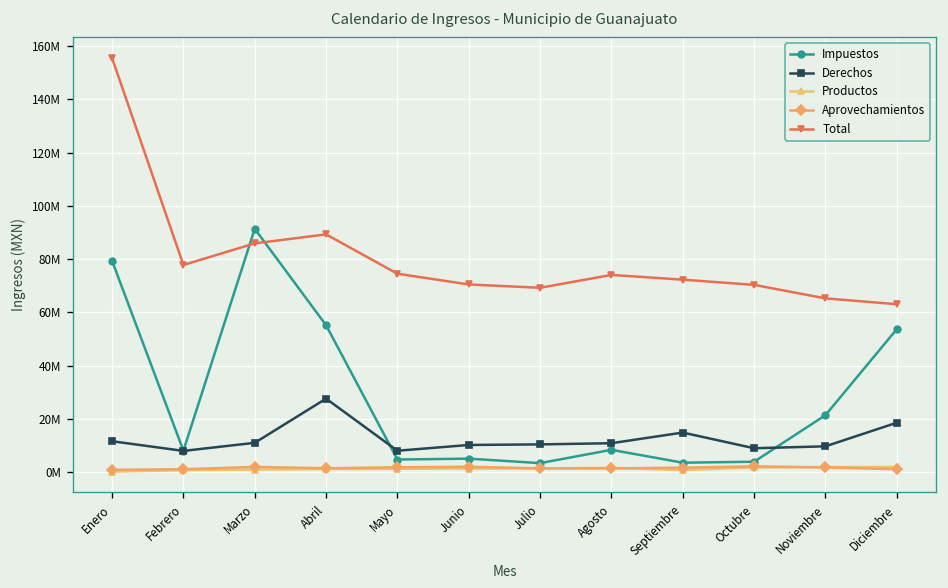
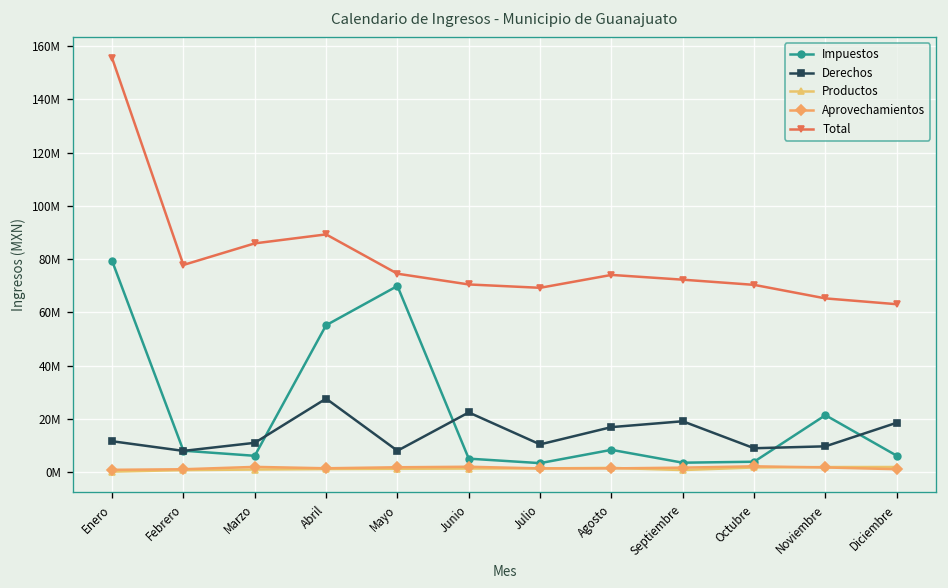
Impuestos, Marzo: 91000000 -> 6000000
Impuestos, Mayo: 5000000 -> 70000000
Derechos, Junio: 10000000 -> 22000000
Derechos, Agosto: 11000000 -> 17000000
Derechos, Septiembre: 15000000 -> 19000000
Impuestos, Diciembre: 54000000 -> 6000000
